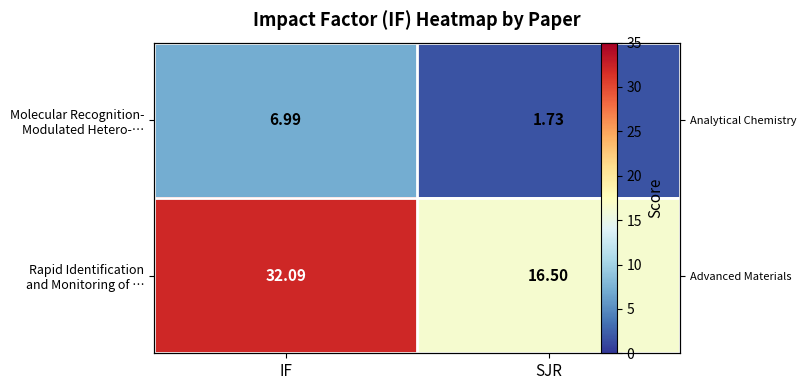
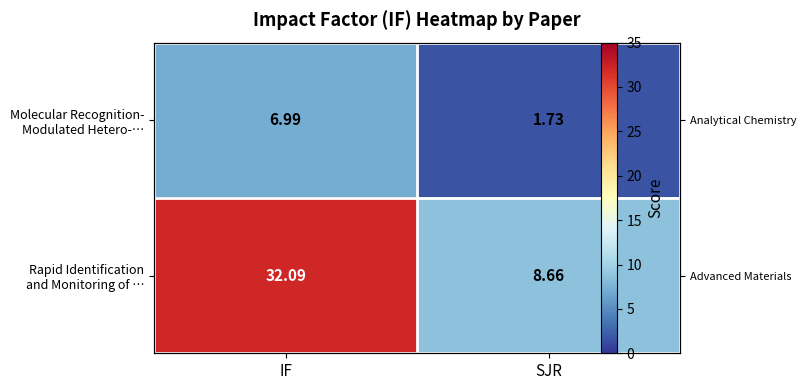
Rapid Identification and Monitoring of …, SJR: 16.50 -> 8.66
